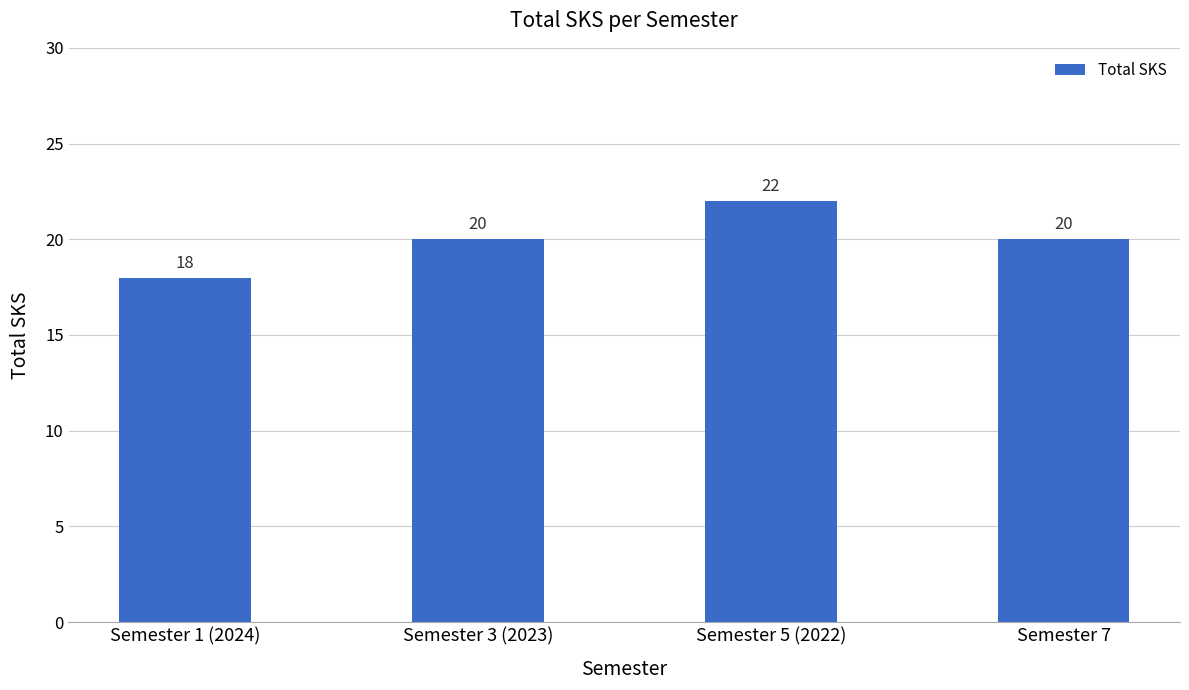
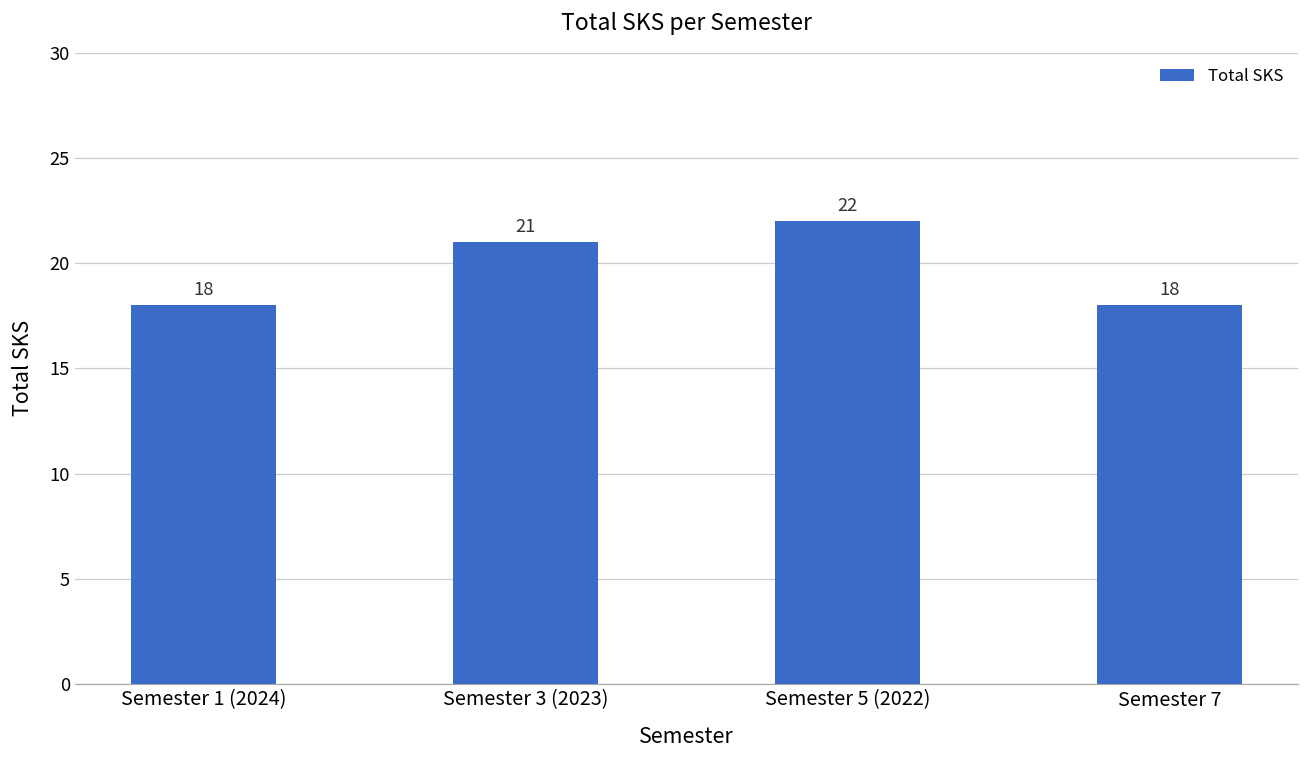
Semester 3 (2023): 20 -> 21
Semester 7: 20 -> 18
